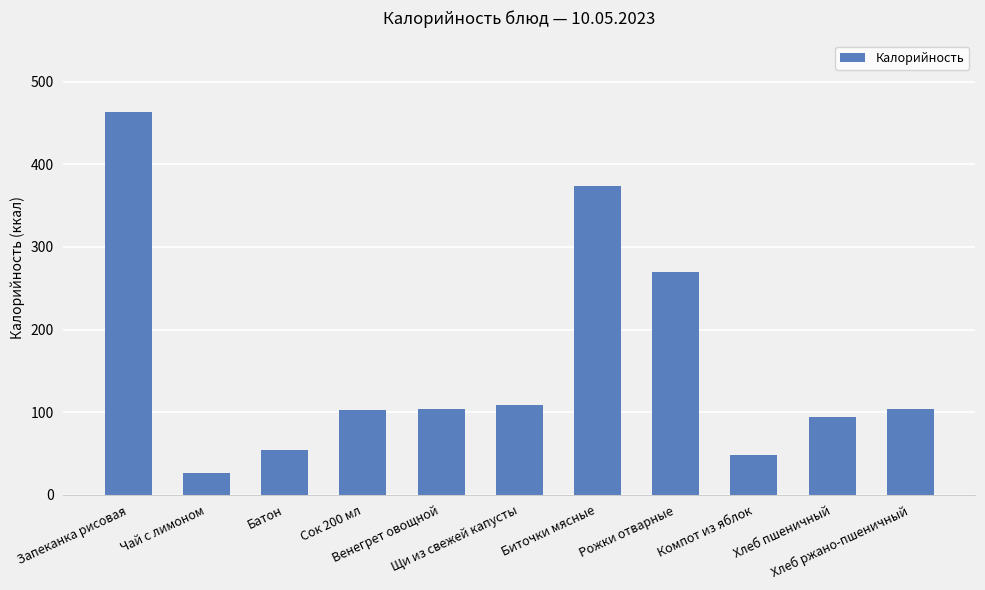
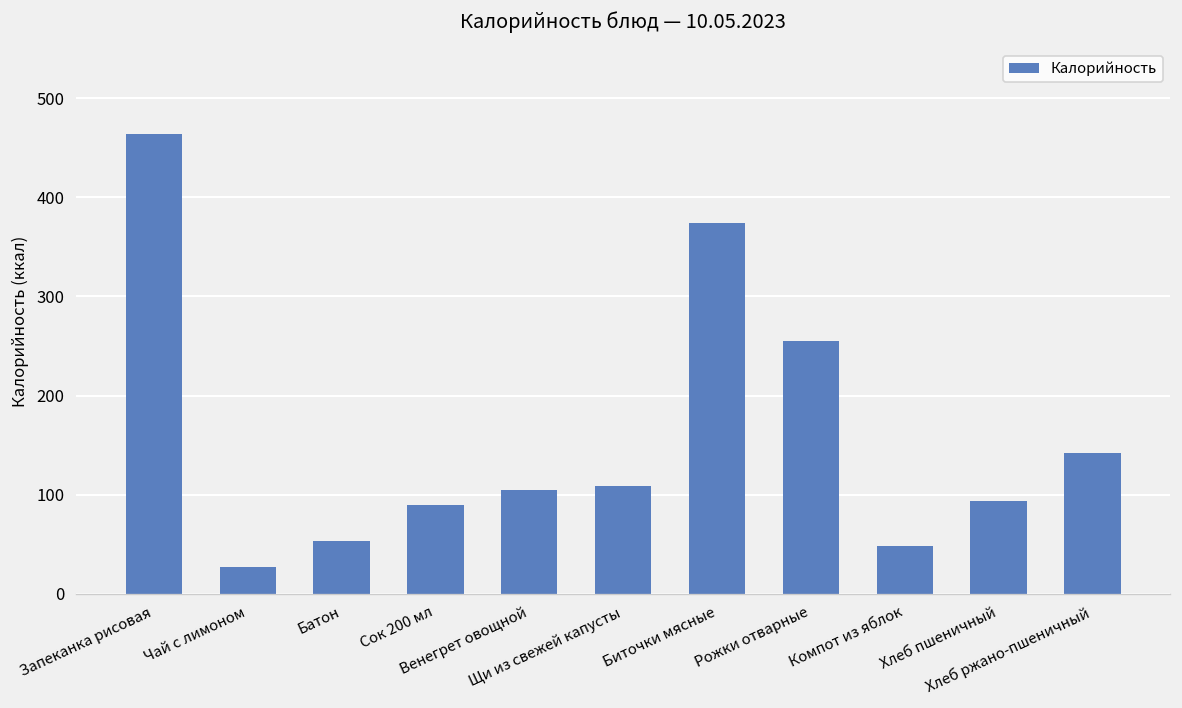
Сок 200 мл: 100 -> 90
Рожки отварные: 270 -> 250
Хлеб ржано-пшеничный: 100 -> 140
